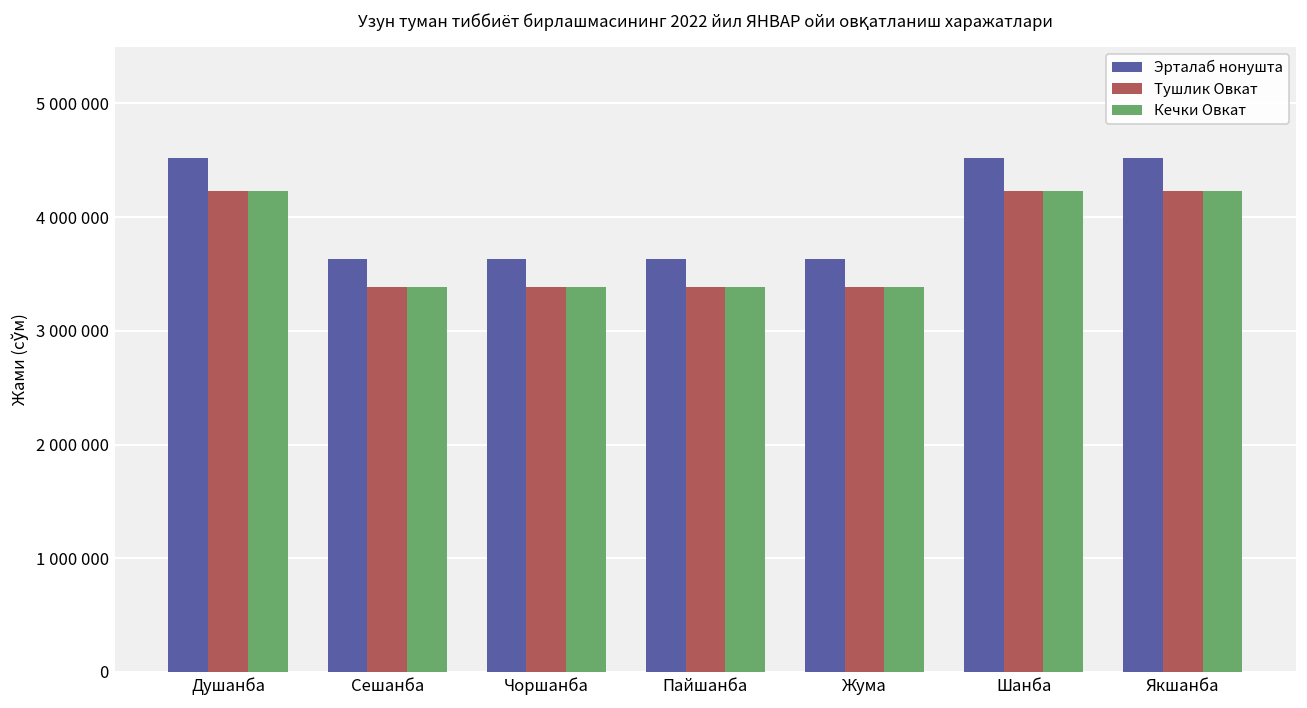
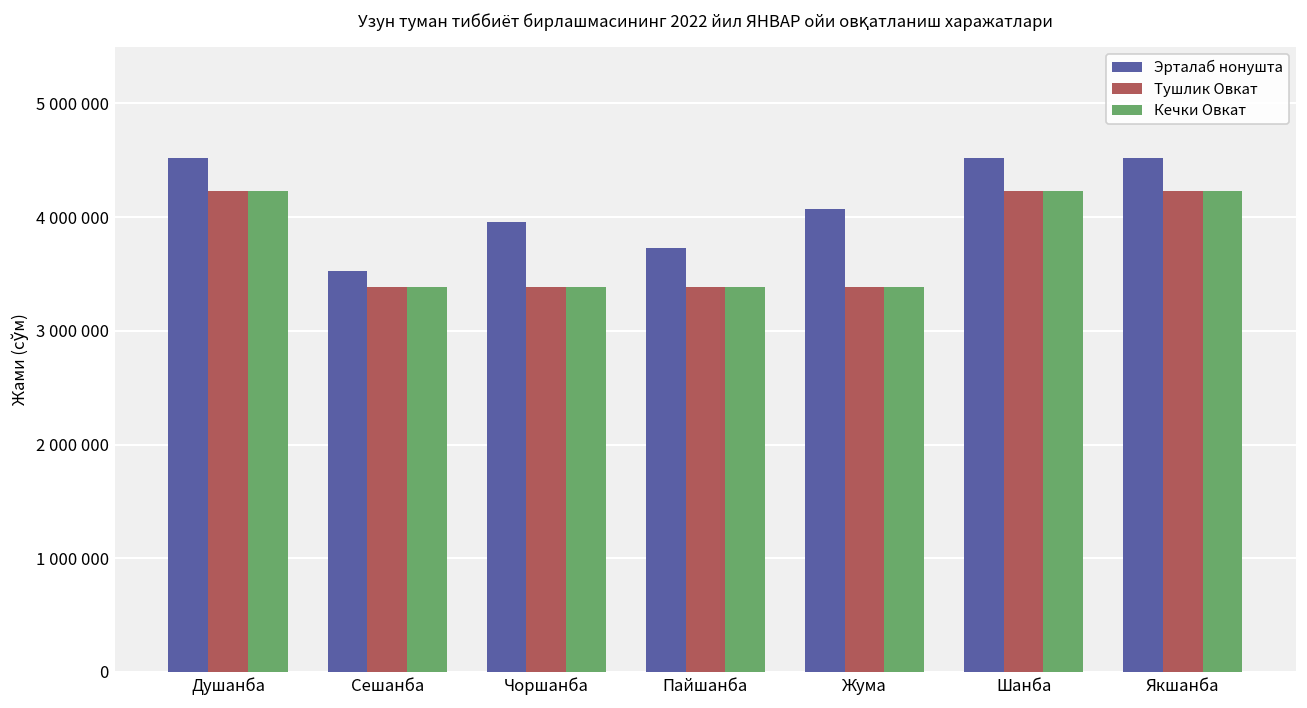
Эрталаб нонушта, Сешанба: 3600000 -> 3500000
Эрталаб нонушта, Чоршанба: 3600000 -> 4000000
Эрталаб нонушта, Пайшанба: 3600000 -> 3700000
Эрталаб нонушта, Жума: 3600000 -> 4100000
